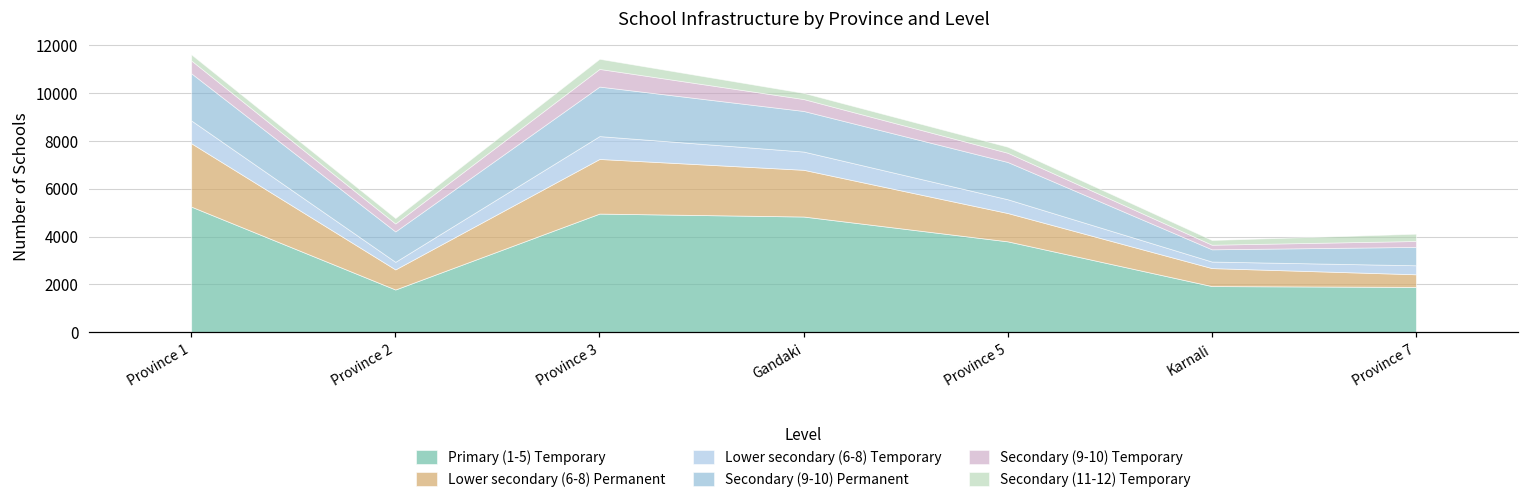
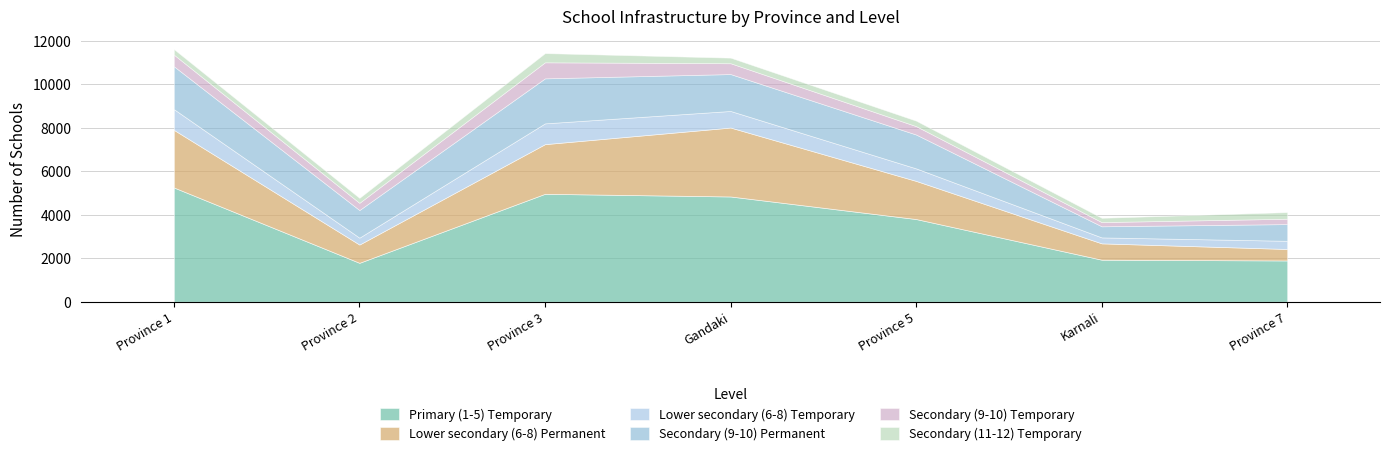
Lower secondary (6-8) Permanent, Gandaki: 2000 -> 3200
Lower secondary (6-8) Permanent, Province 5: 1200 -> 1800
